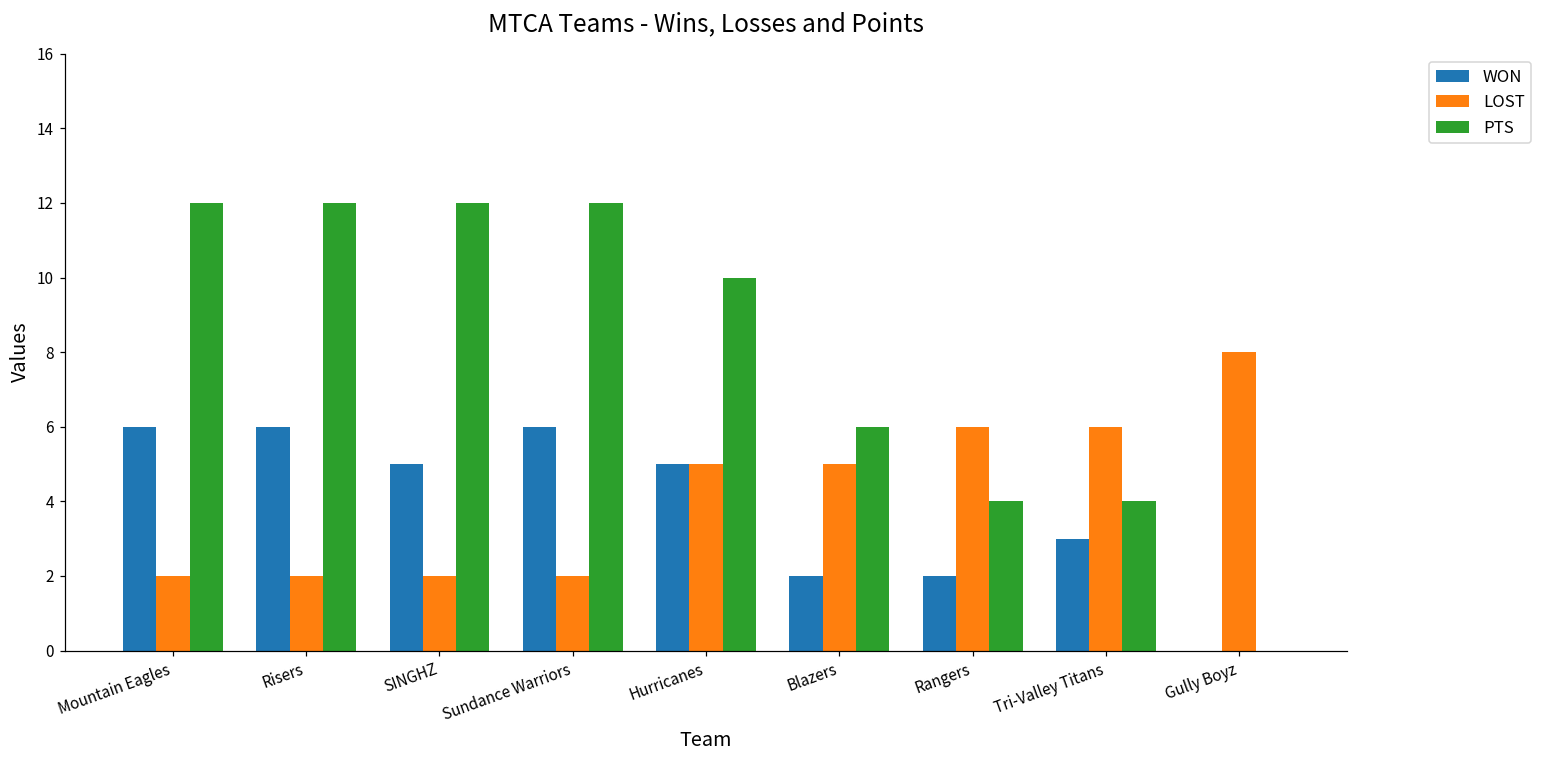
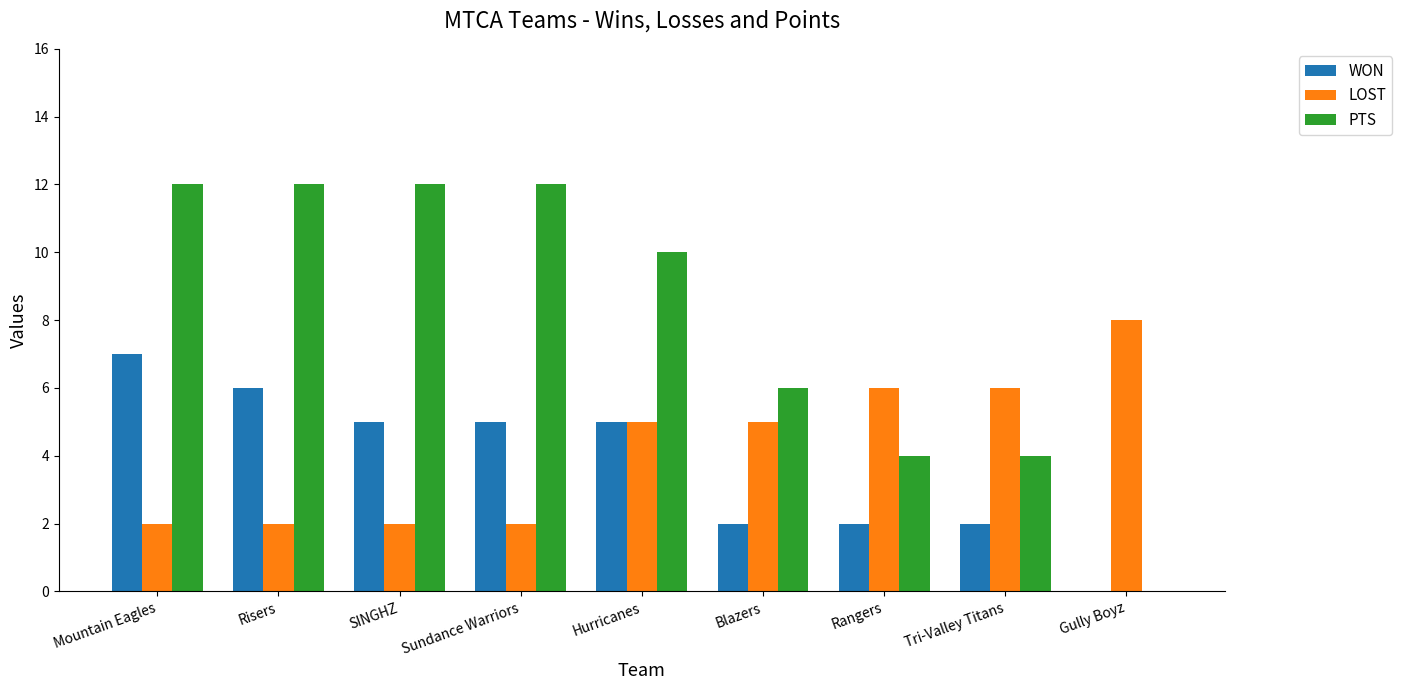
WON, Mountain Eagles: 6 -> 7
WON, Sundance Warriors: 6 -> 5
WON, Tri-Valley Titans: 3 -> 2
